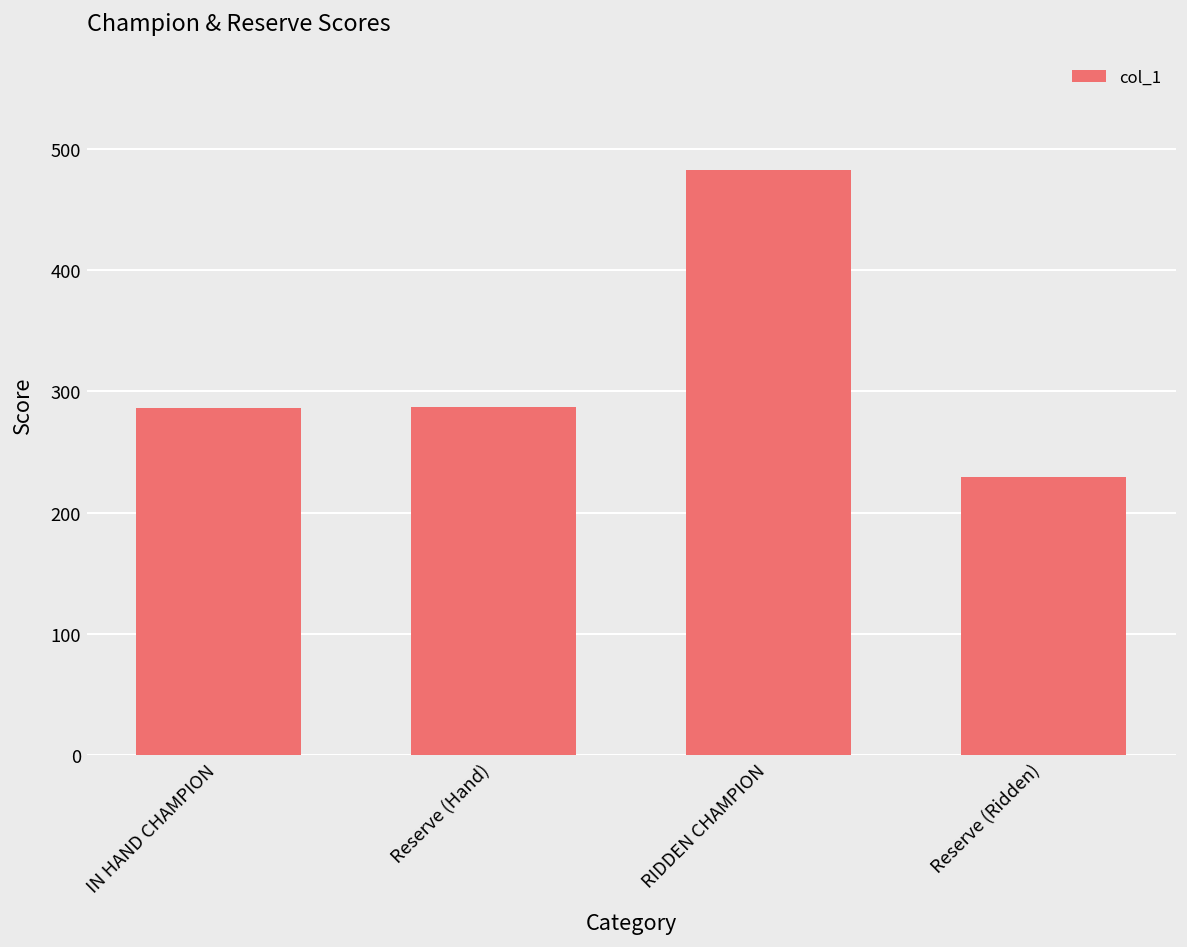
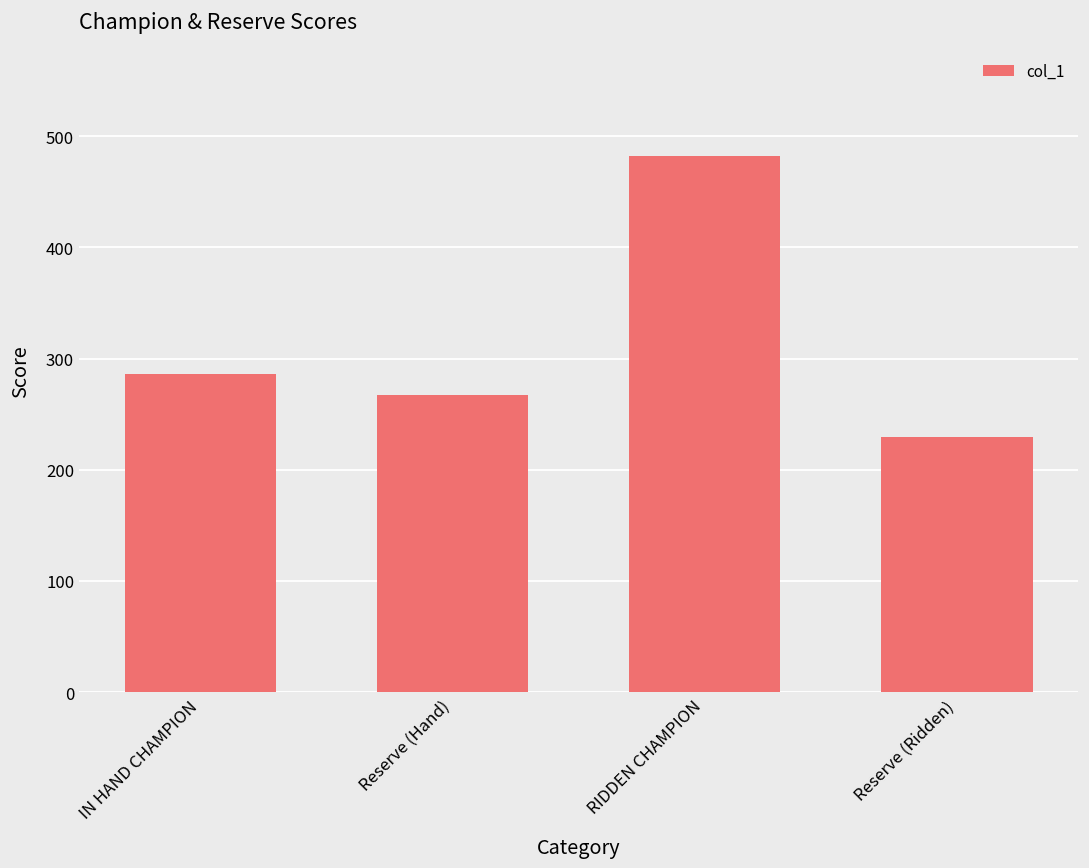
Reserve (Hand): 287 -> 267
